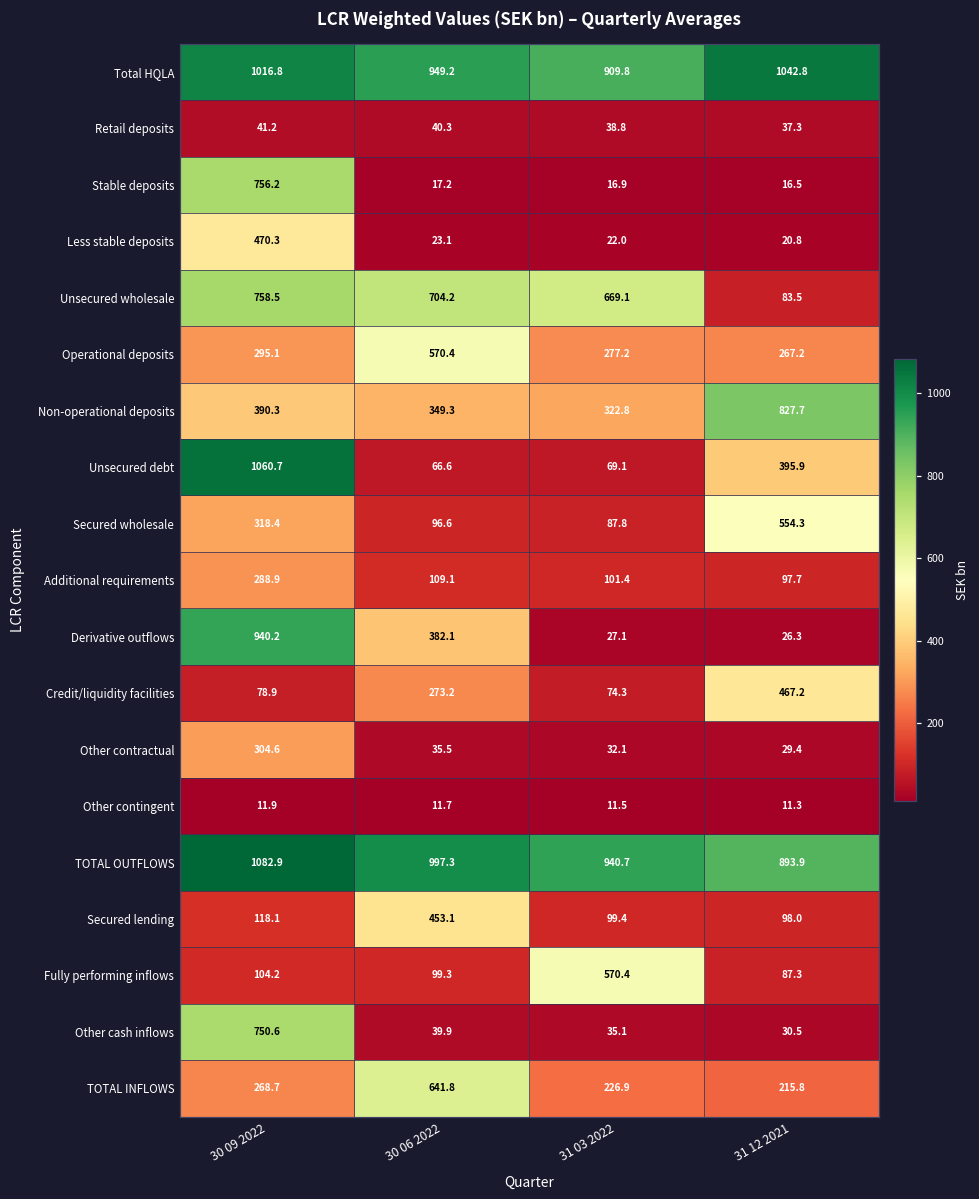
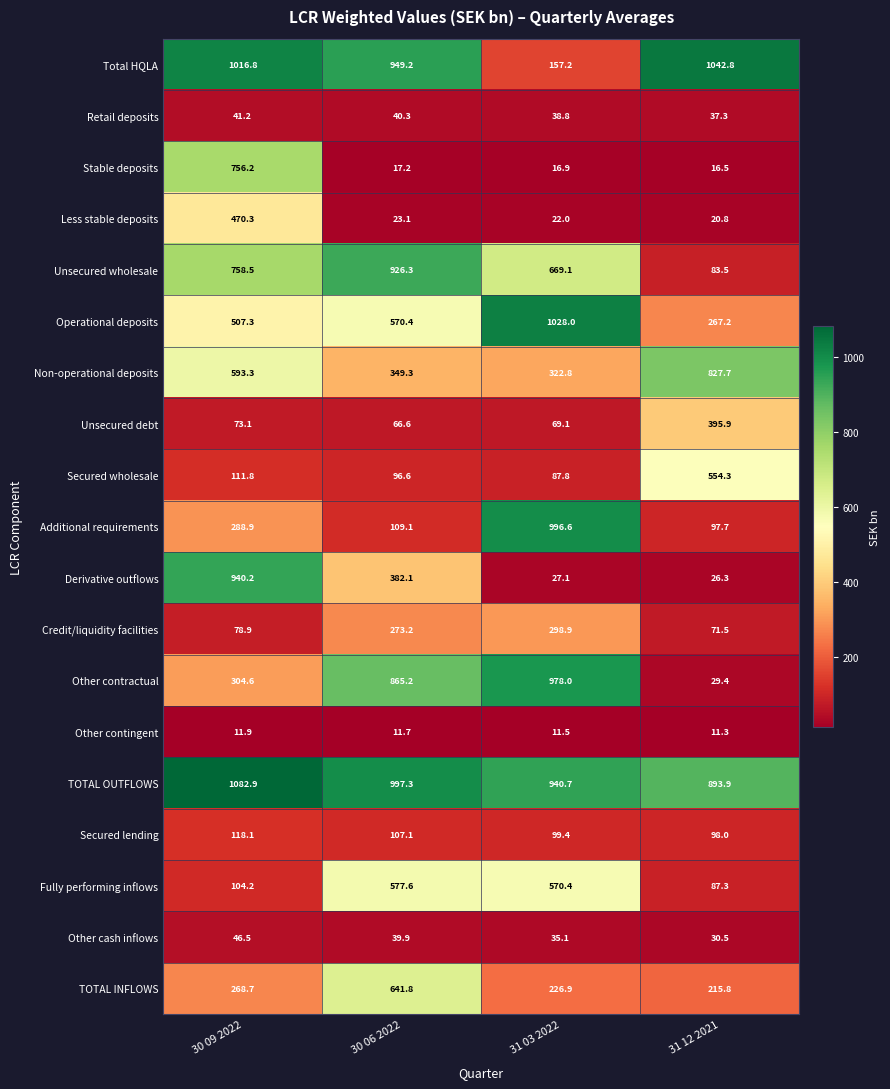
Total HQLA, 31 03 2022: 909.8 -> 157.2
Unsecured wholesale, 30 06 2022: 704.2 -> 926.3
Operational deposits, 30 09 2022: 295.1 -> 507.3
Operational deposits, 31 03 2022: 277.2 -> 1028.0
Non-operational deposits, 30 09 2022: 390.3 -> 593.3
Unsecured debt, 30 09 2022: 1060.7 -> 73.1
Secured wholesale, 30 09 2022: 318.4 -> 111.8
Additional requirements, 31 03 2022: 101.4 -> 996.6
Credit/liquidity facilities, 31 03 2022: 74.3 -> 298.9
Credit/liquidity facilities, 31 12 2021: 467.2 -> 71.5
Other contractual, 30 06 2022: 35.5 -> 865.2
Other contractual, 31 03 2022: 32.1 -> 978.0
Secured lending, 30 06 2022: 453.1 -> 107.1
Fully performing inflows, 30 06 2022: 99.3 -> 577.6
Other cash inflows, 30 09 2022: 750.6 -> 46.5
